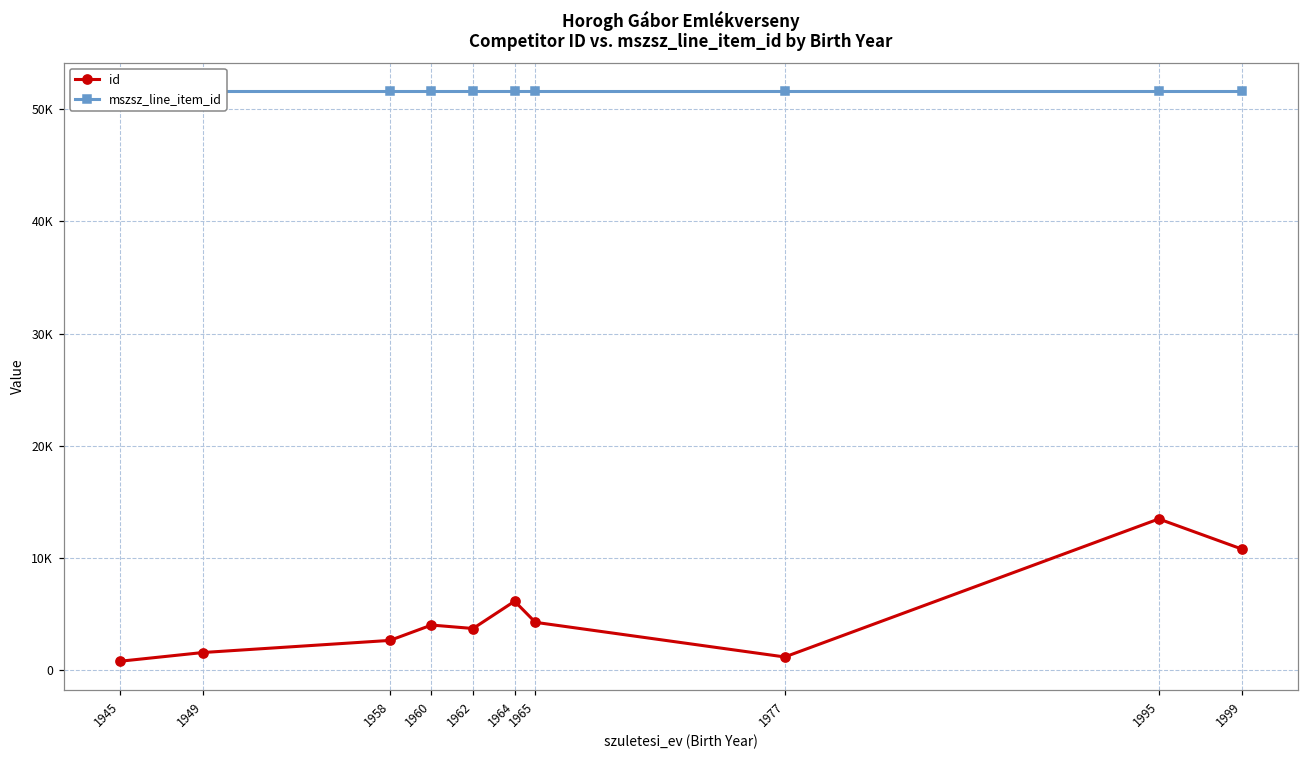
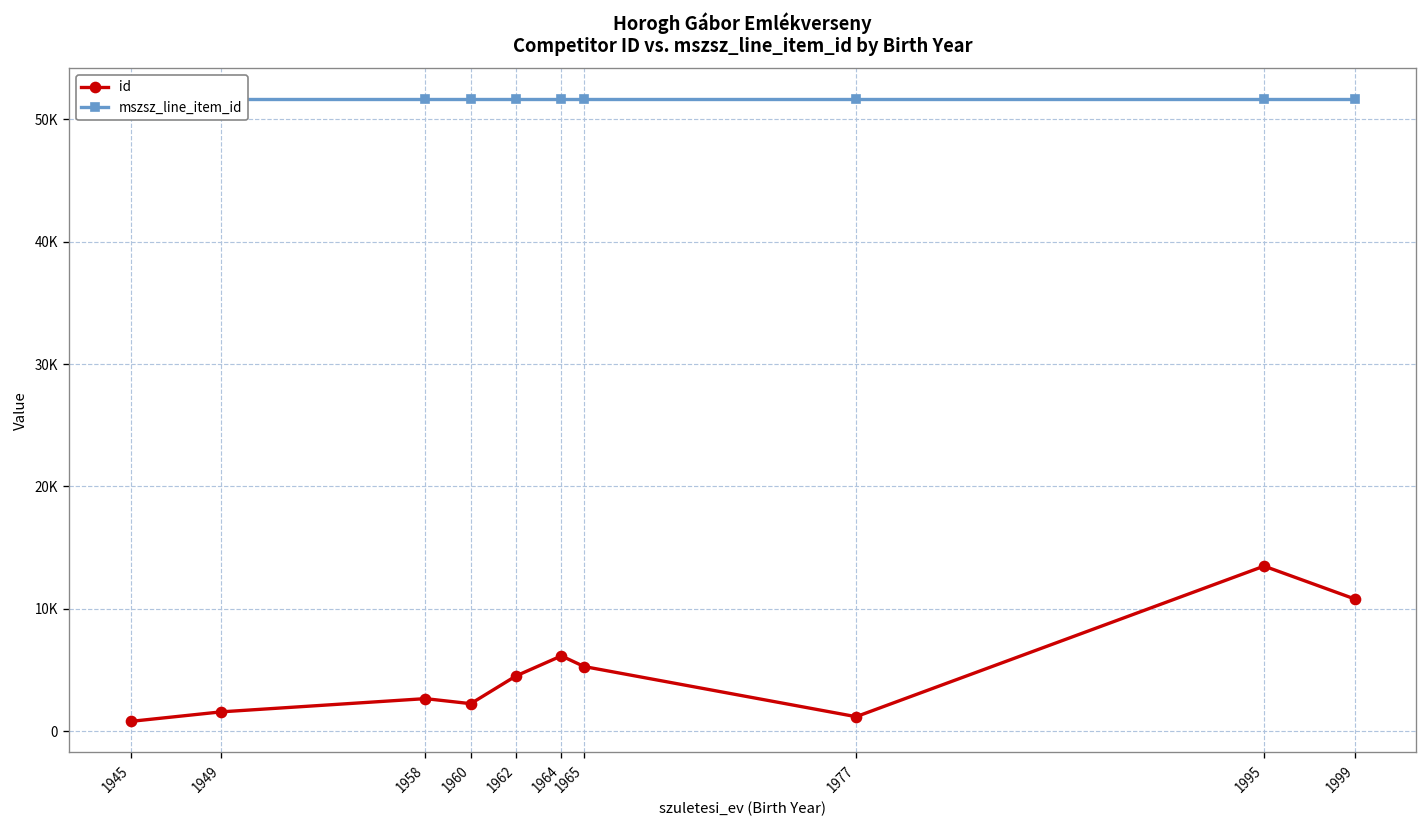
id, 1960: 4000 -> 2300
id, 1962: 3700 -> 4500
id, 1965: 4300 -> 5300
